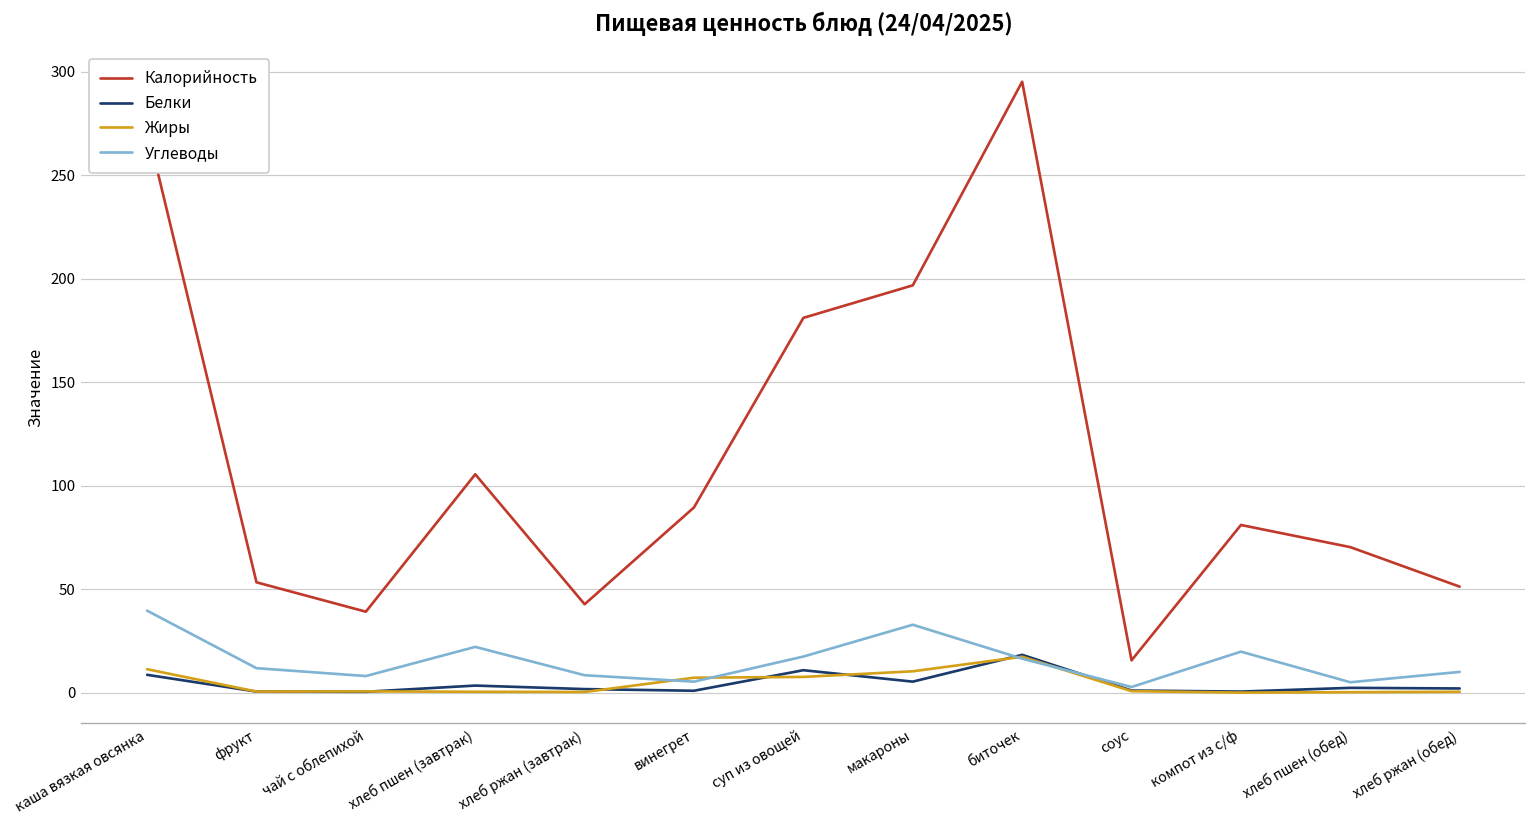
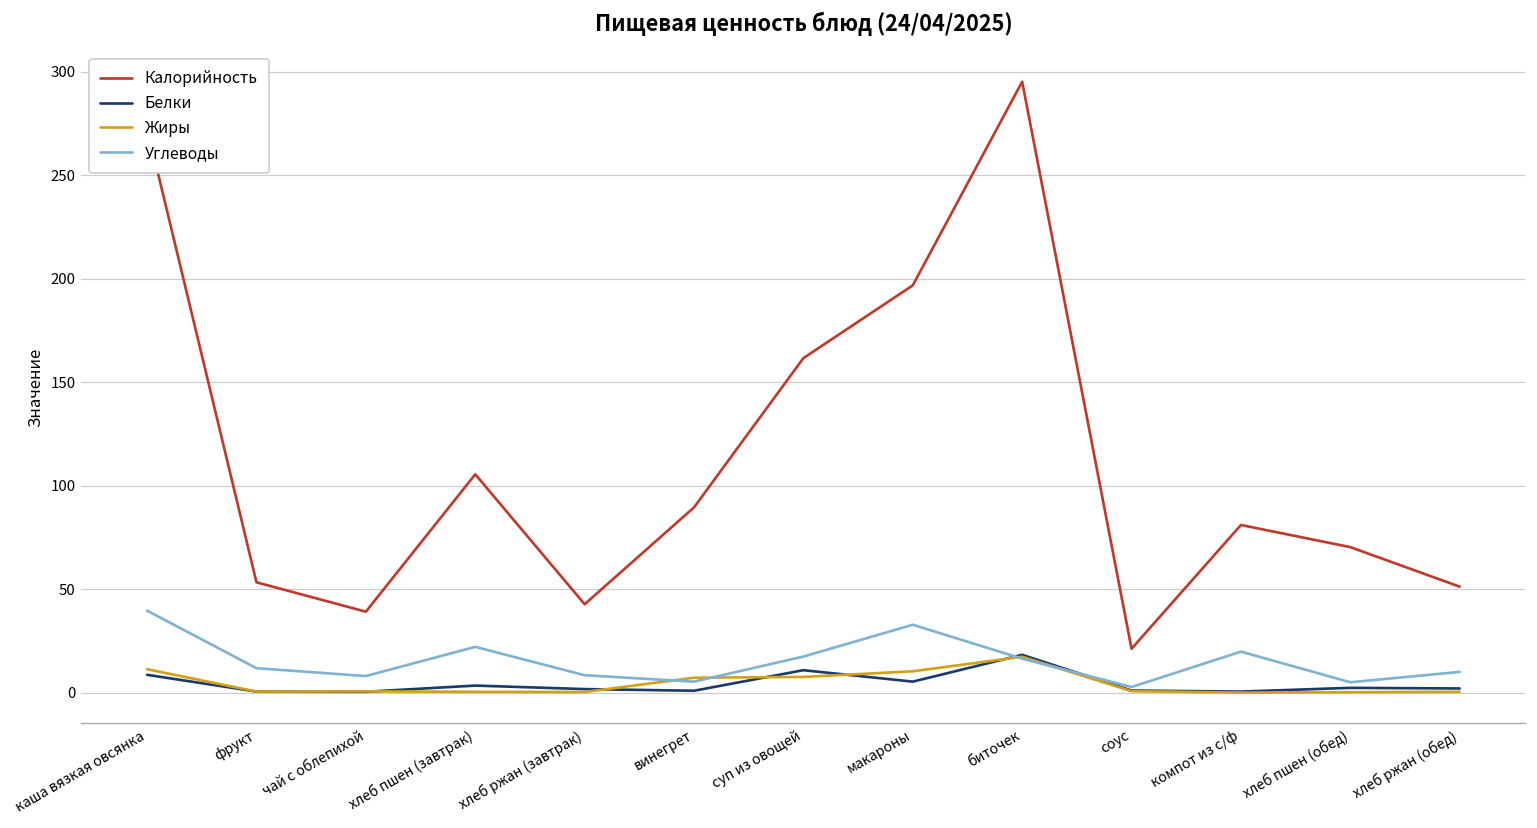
Калорийность, суп из овощей: 181 -> 162
Калорийность, соус: 16 -> 21
